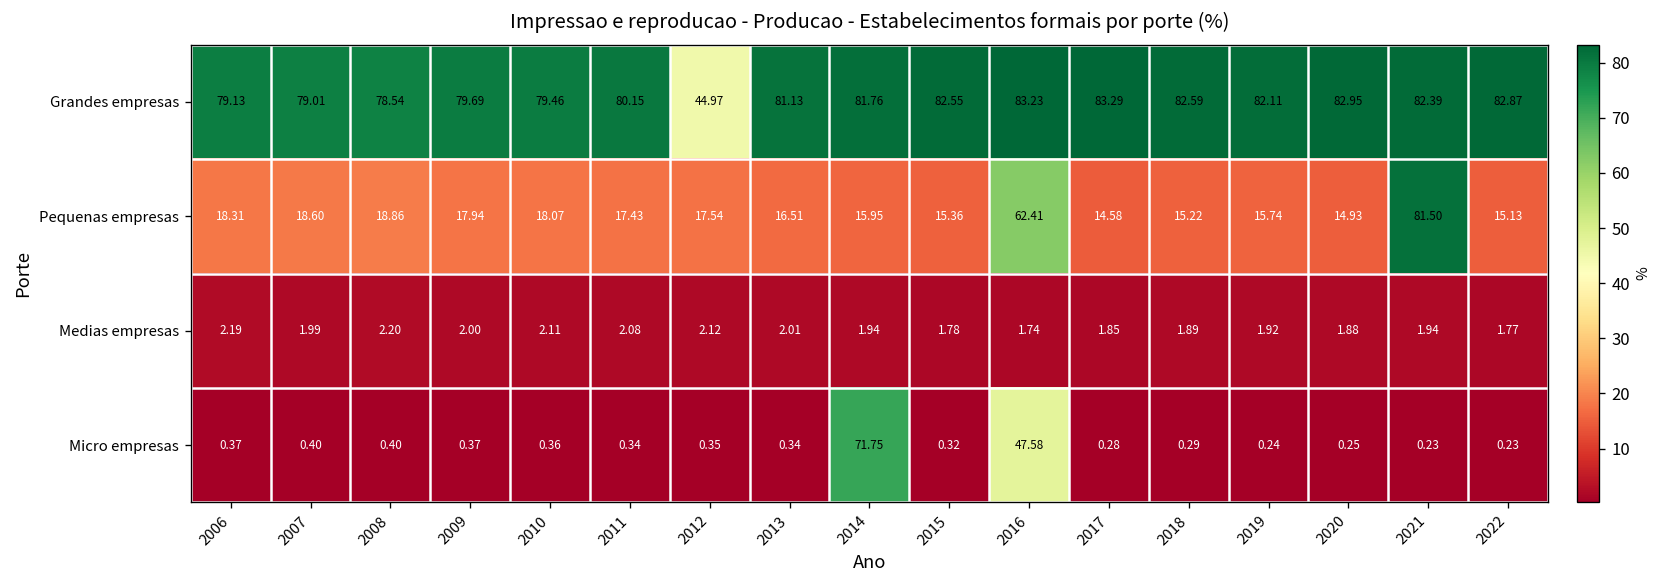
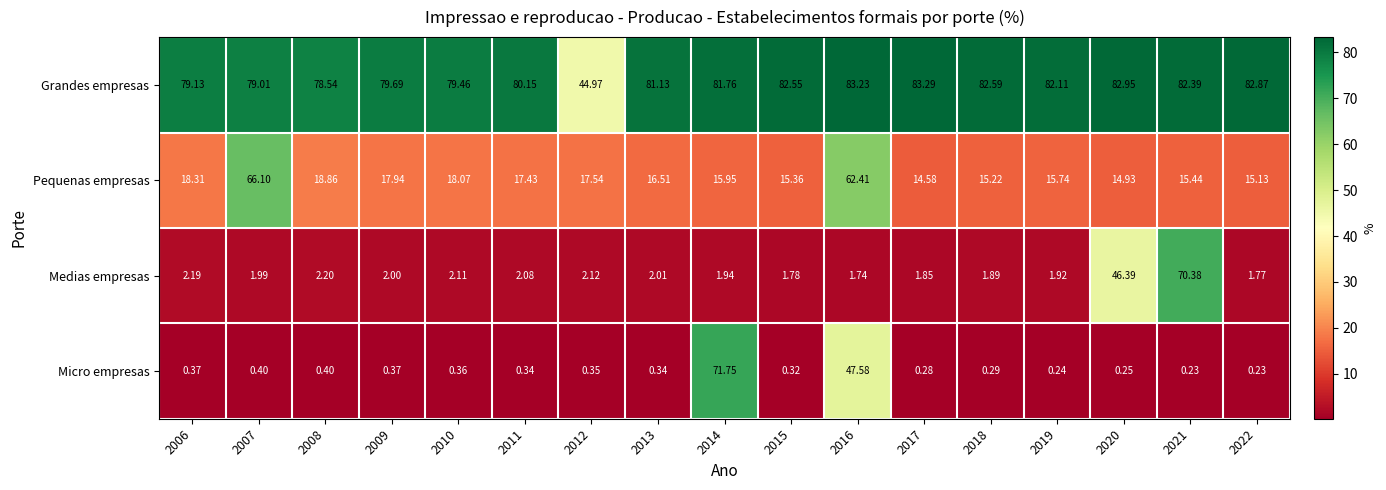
Pequenas empresas, 2007: 18.60 -> 66.10
Pequenas empresas, 2021: 81.50 -> 15.44
Medias empresas, 2020: 1.88 -> 46.39
Medias empresas, 2021: 1.94 -> 70.38
